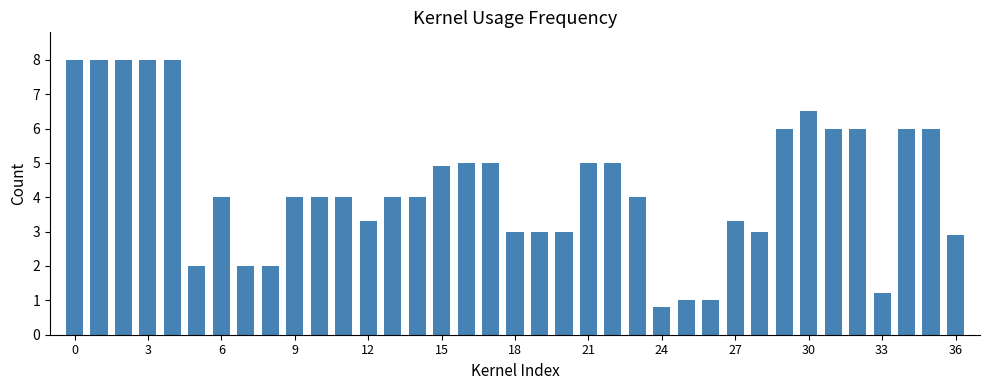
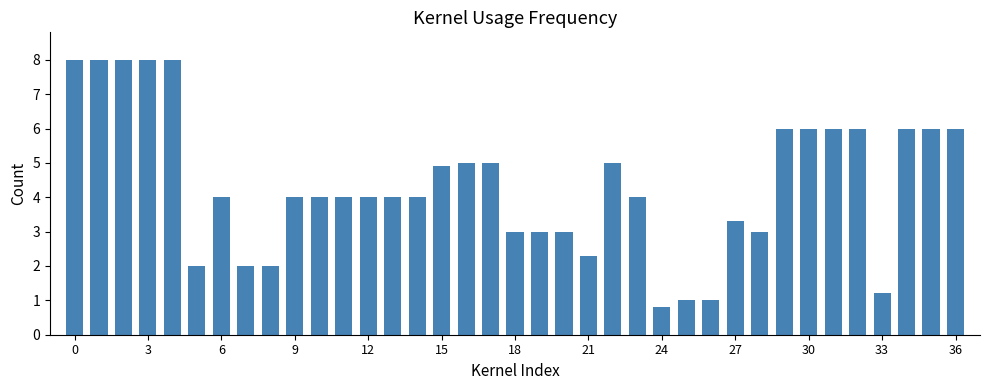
12: 3.3 -> 4.0
21: 5.0 -> 2.3
30: 6.5 -> 6.0
36: 2.9 -> 6.0
